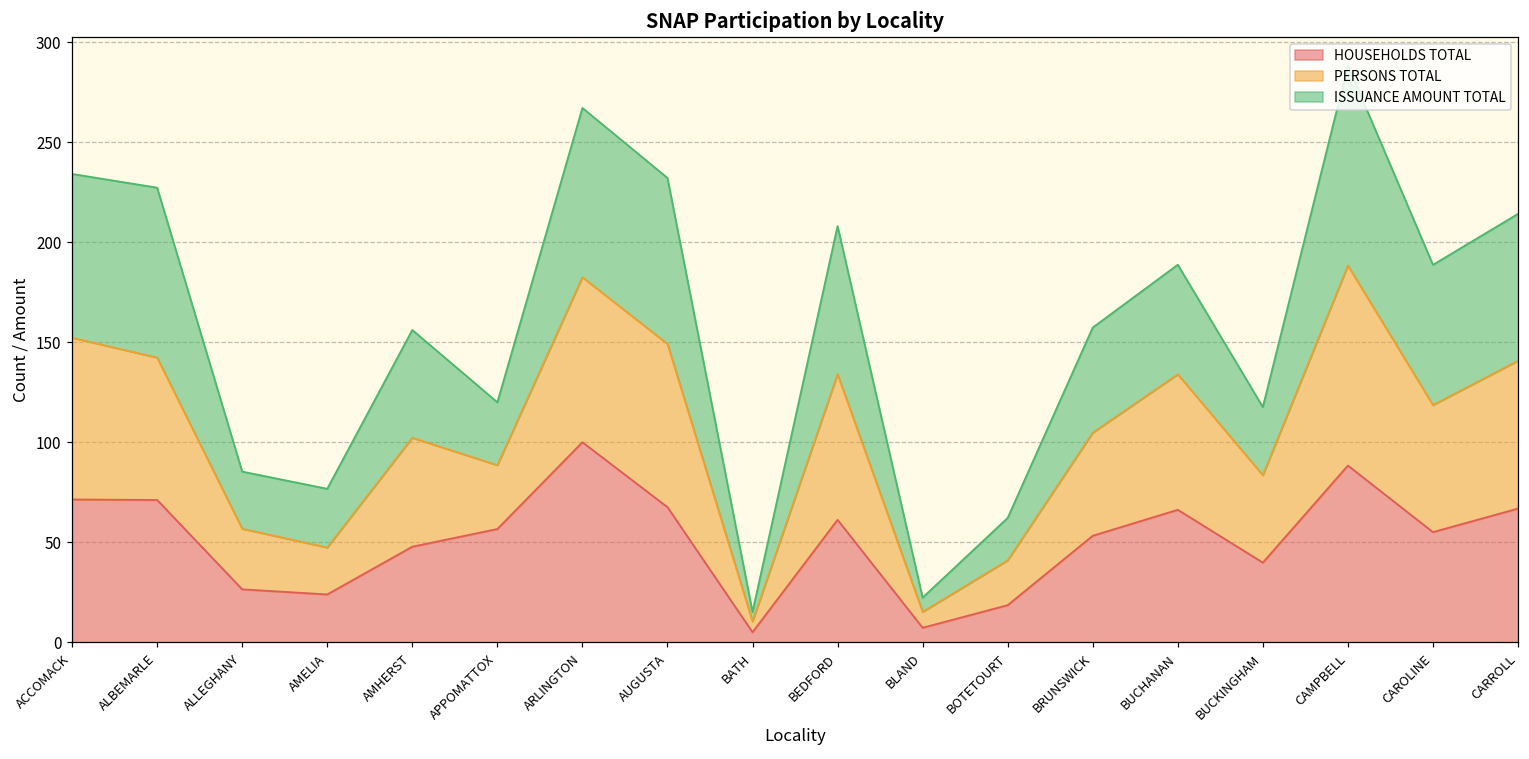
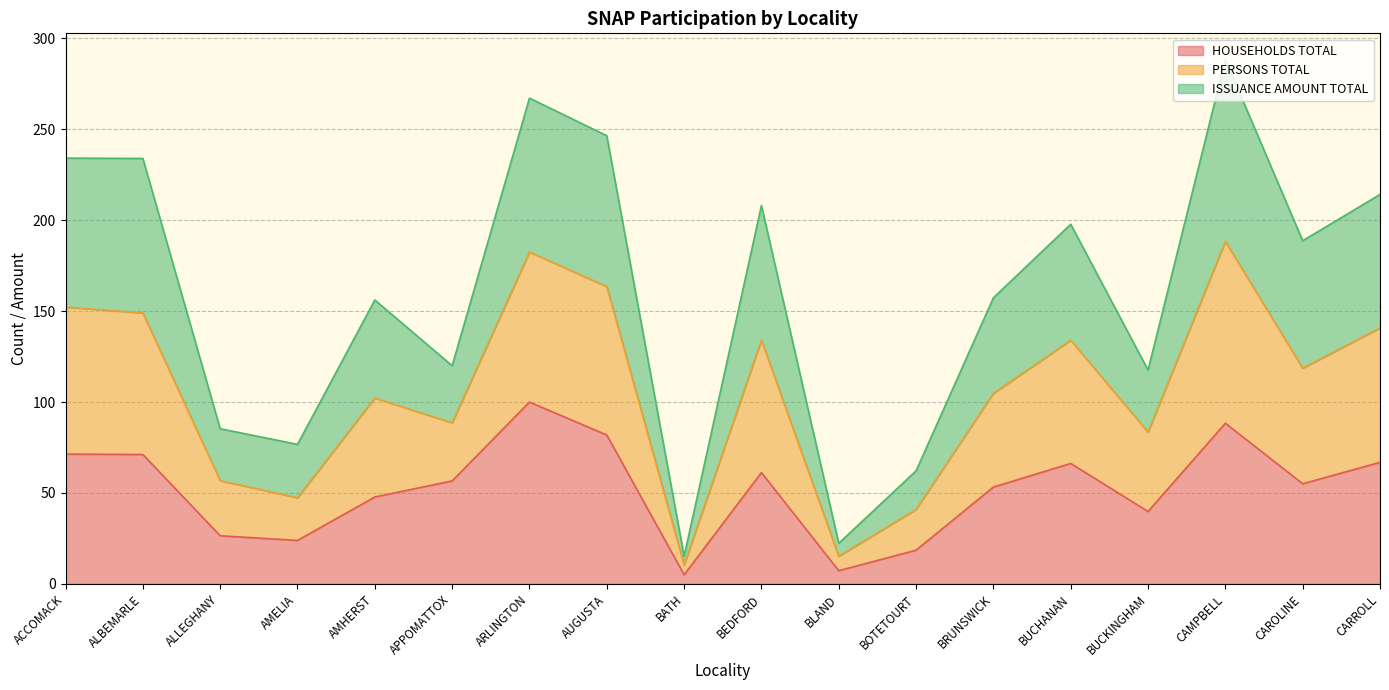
PERSONS TOTAL, ALBEMARLE: 71 -> 78
HOUSEHOLDS TOTAL, AUGUSTA: 68 -> 82
ISSUANCE AMOUNT TOTAL, BUCHANAN: 55 -> 64
